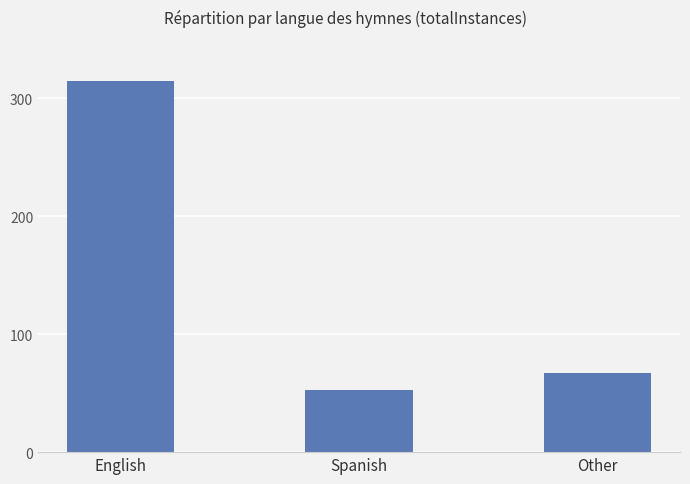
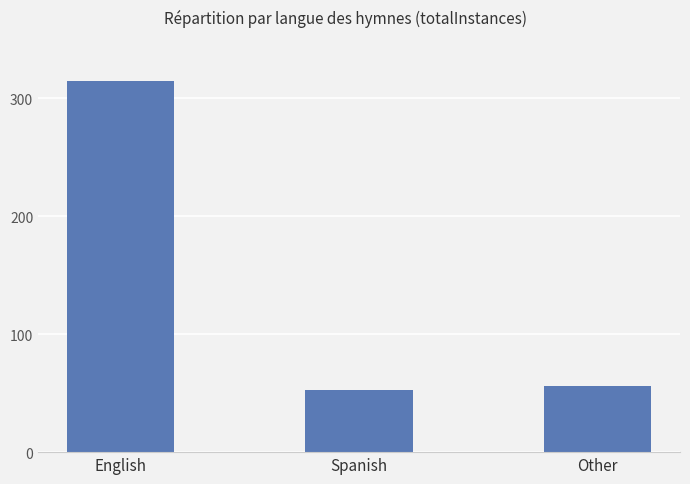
Other: 67 -> 56
